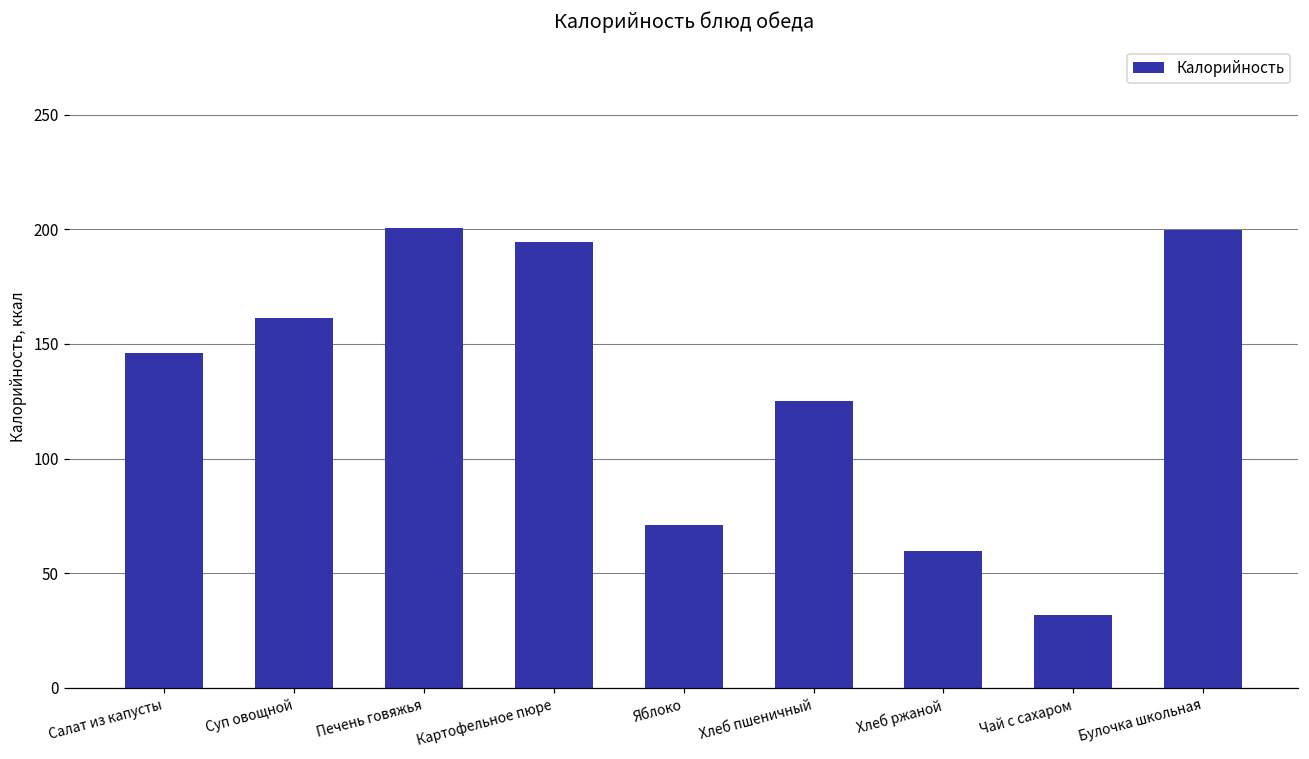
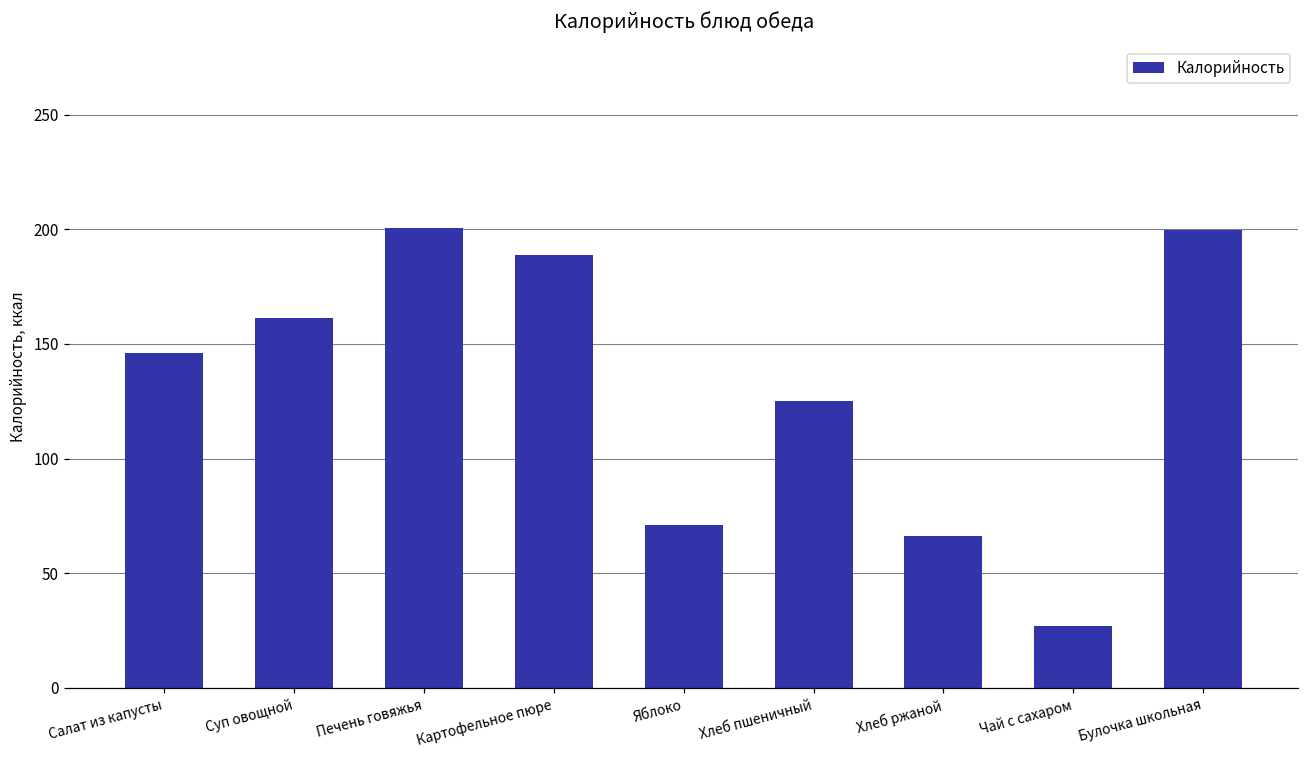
Картофельное пюре: 194 -> 189
Хлеб ржаной: 60 -> 66
Чай с сахаром: 32 -> 27
